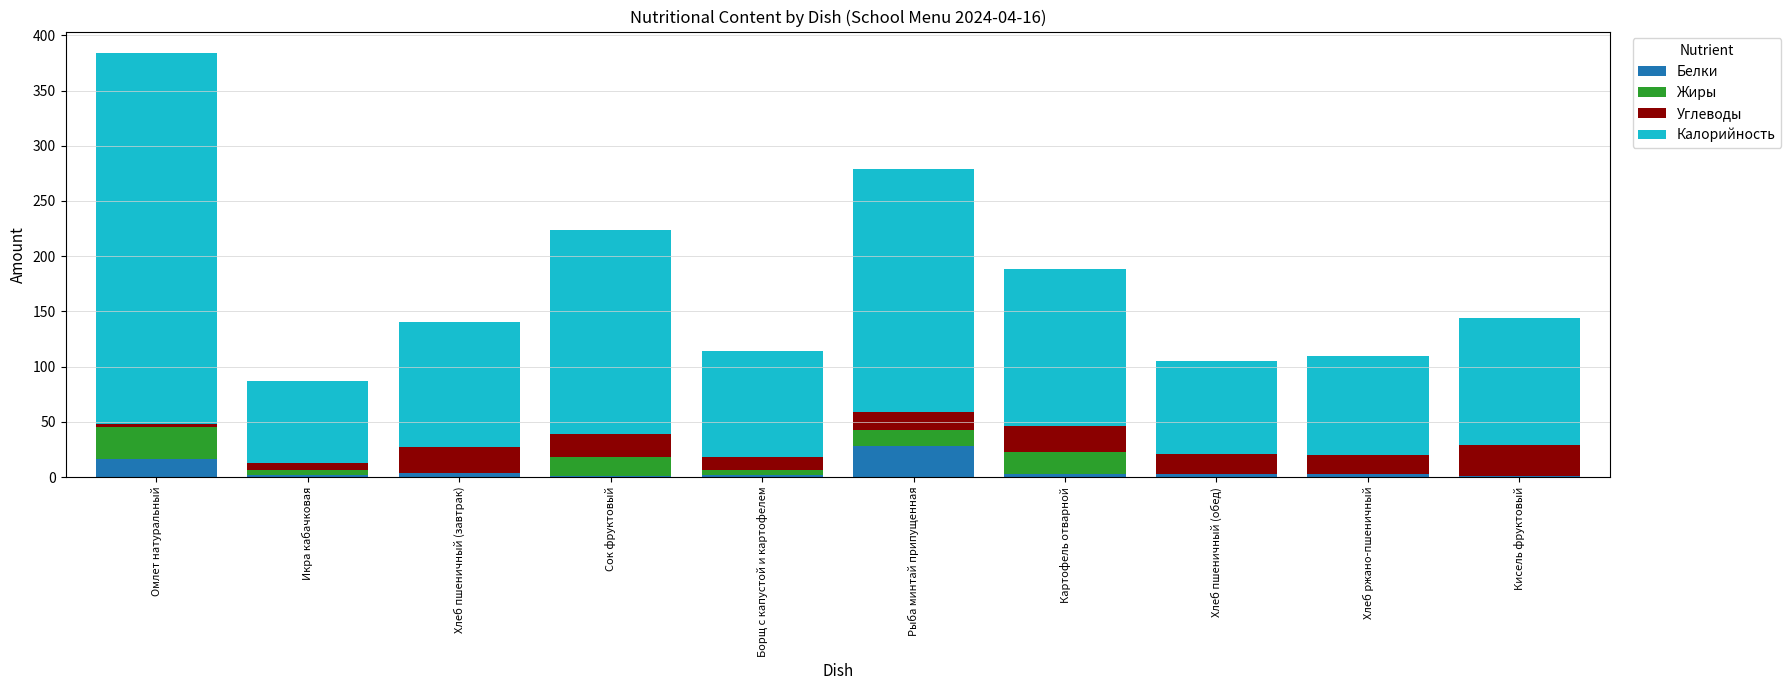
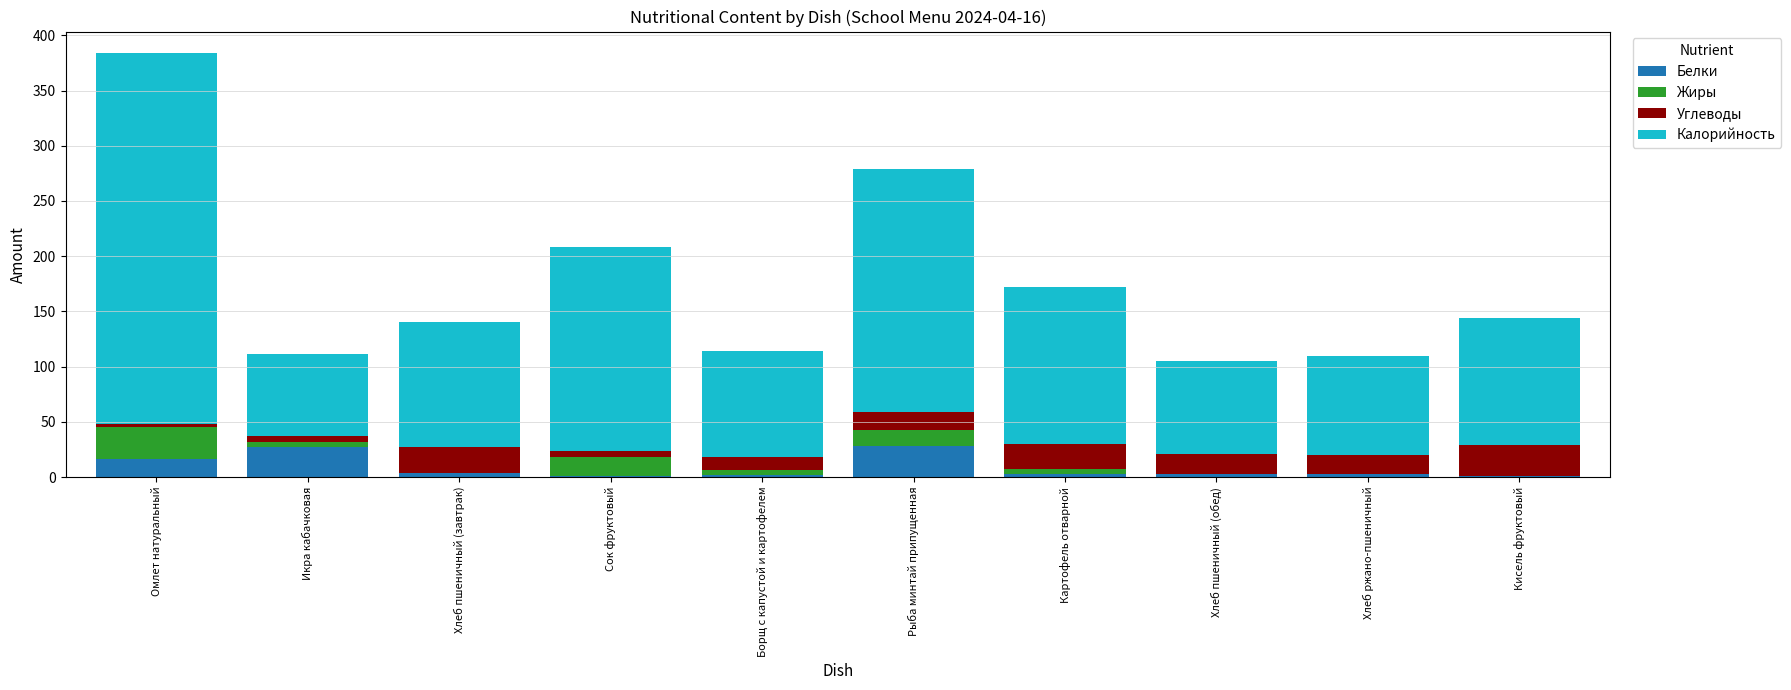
Белки, Икра кабачковая: 2 -> 27
Углеводы, Сок фруктовый: 21 -> 6
Жиры, Картофель отварной: 20 -> 4
